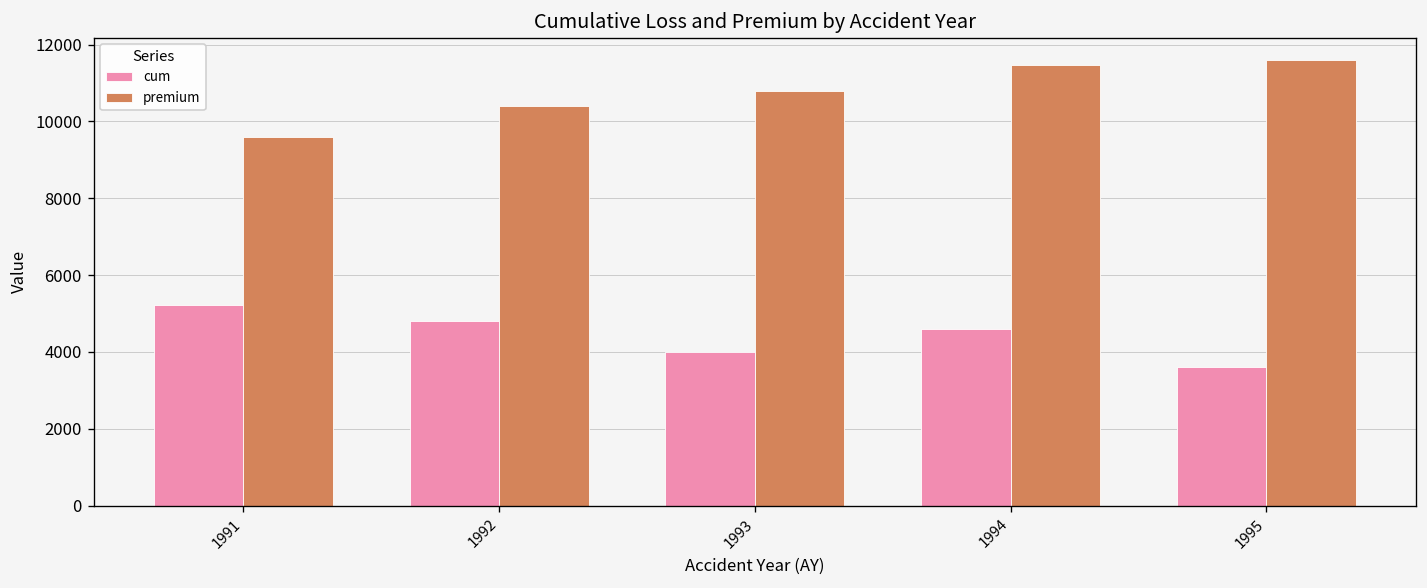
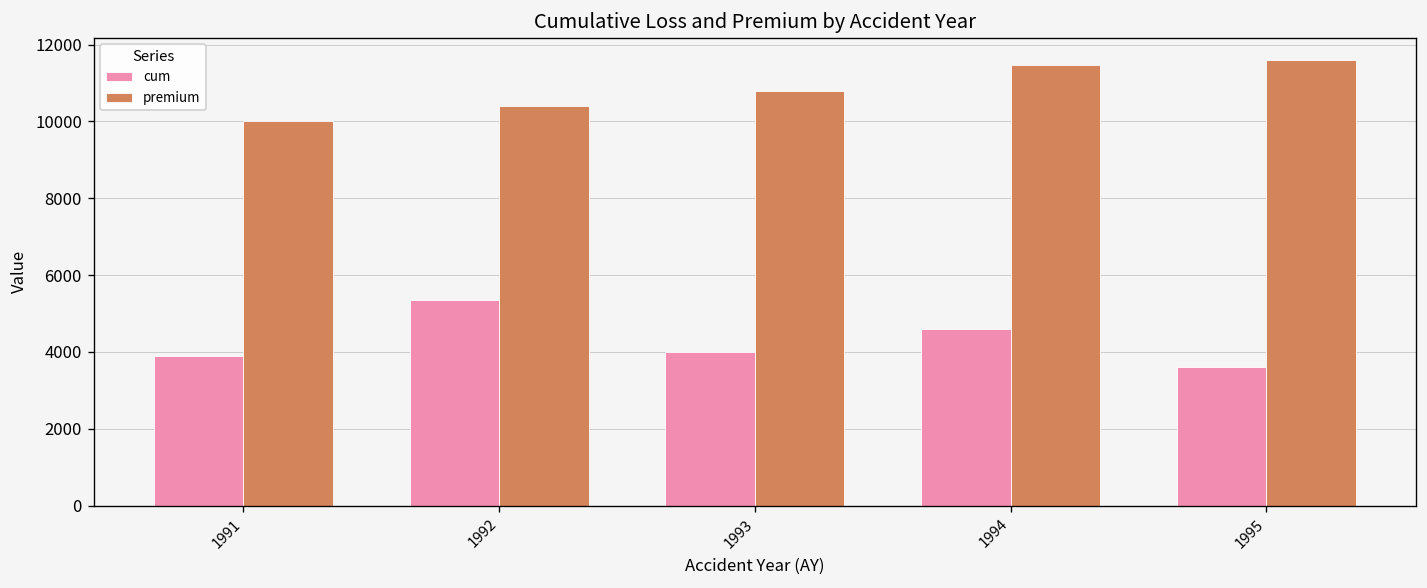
cum, 1991: 5200 -> 3900
premium, 1991: 9600 -> 10000
cum, 1992: 4800 -> 5300
